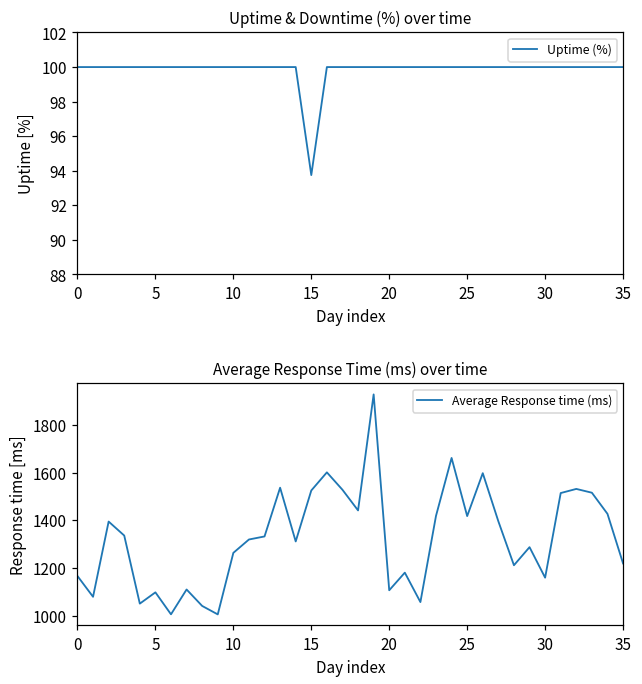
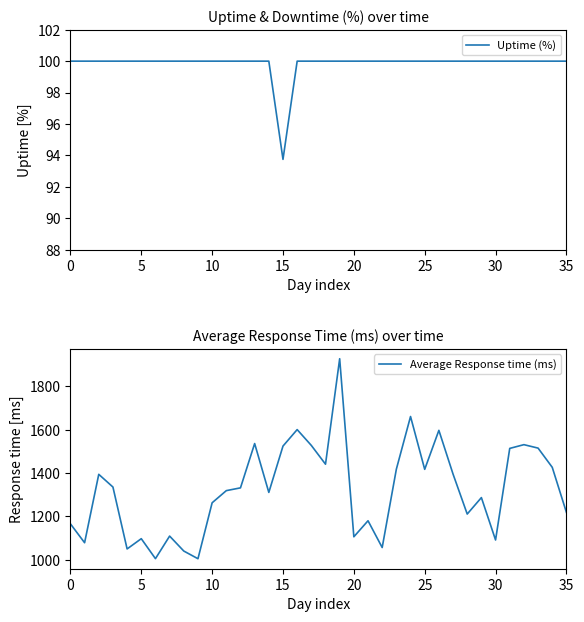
Average Response Time (ms) over time, 30: 1160 -> 1090
